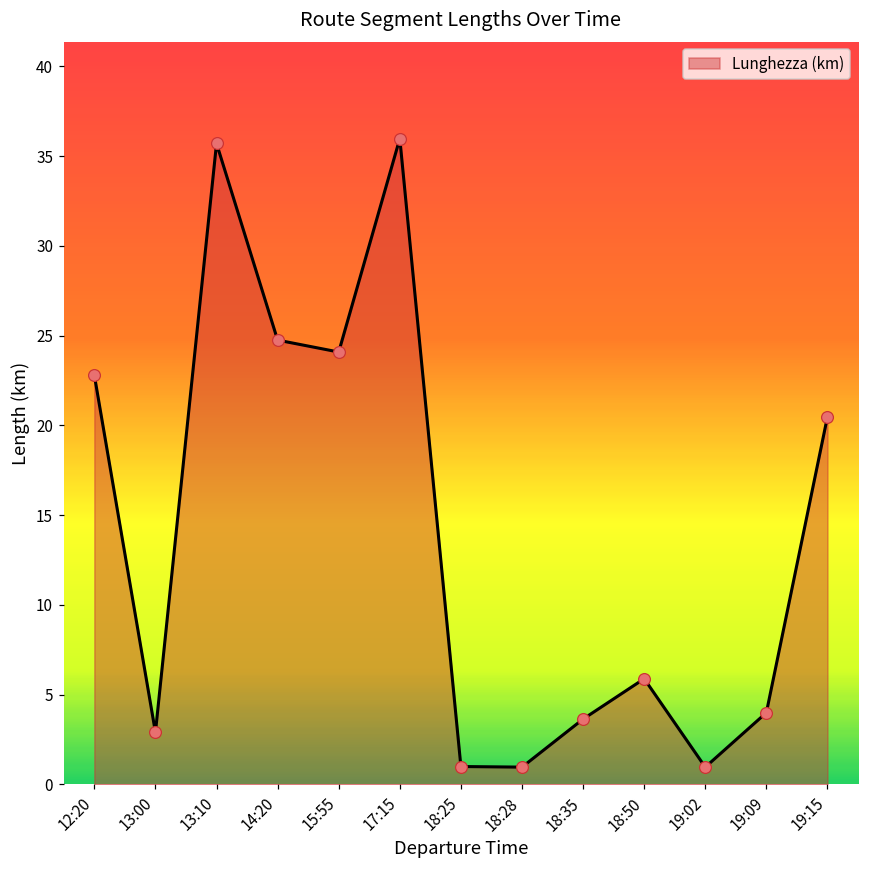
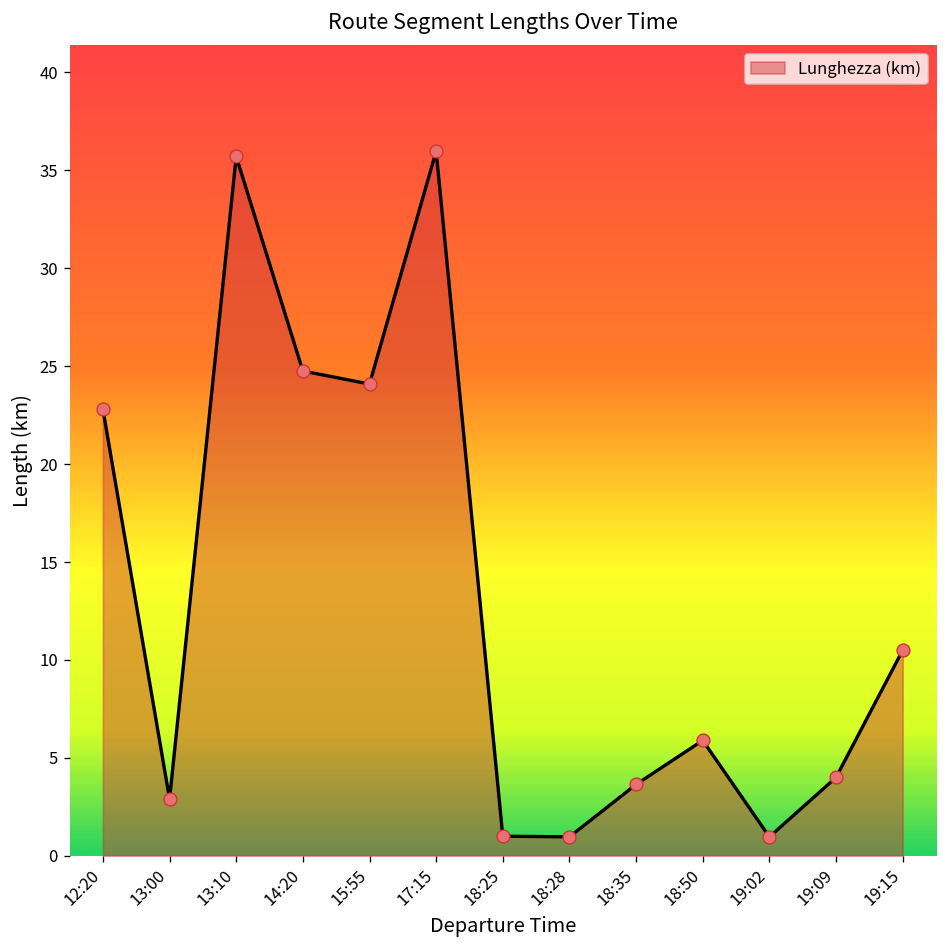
19:15: 20.5 -> 10.5
